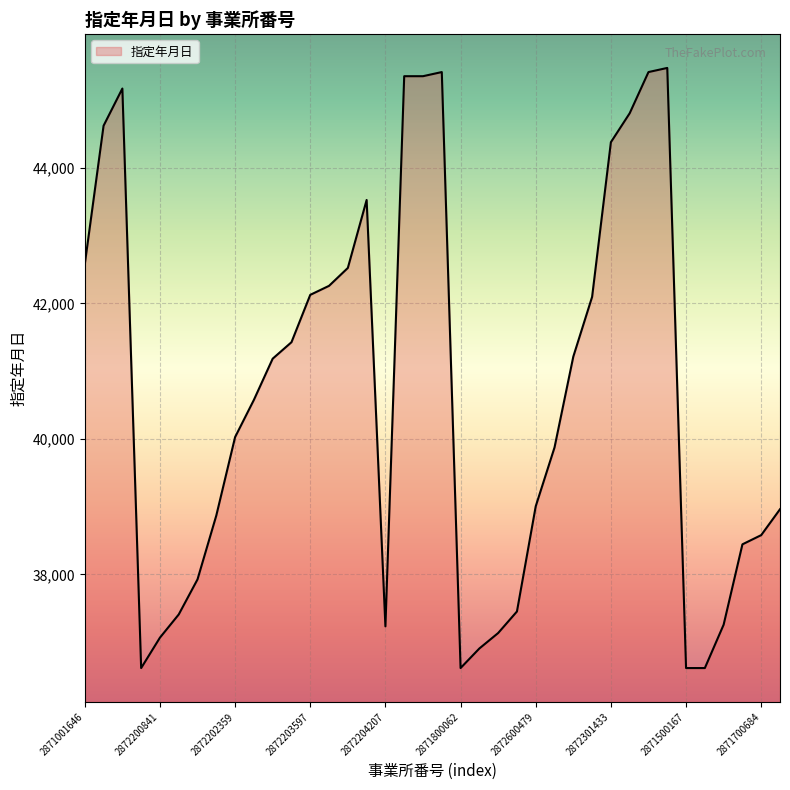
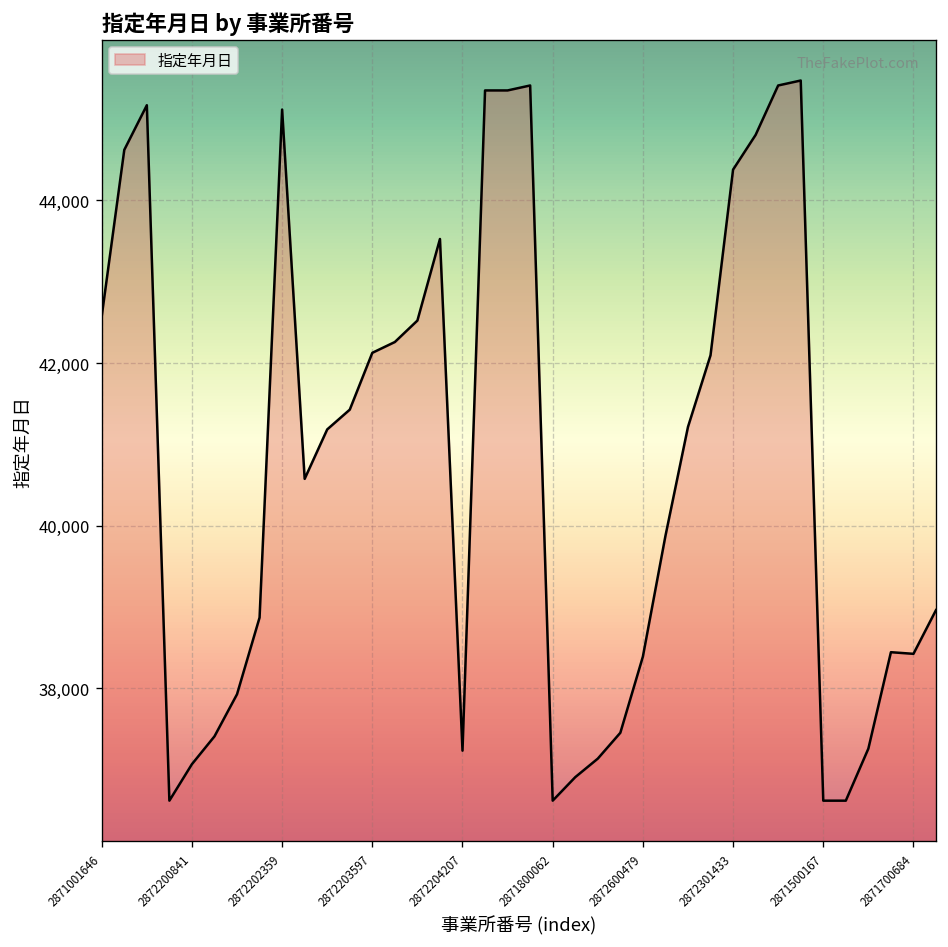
2872202359: 40,000 -> 45,100
2872600479: 39,000 -> 38,400
2871700684: 38,600 -> 38,400
